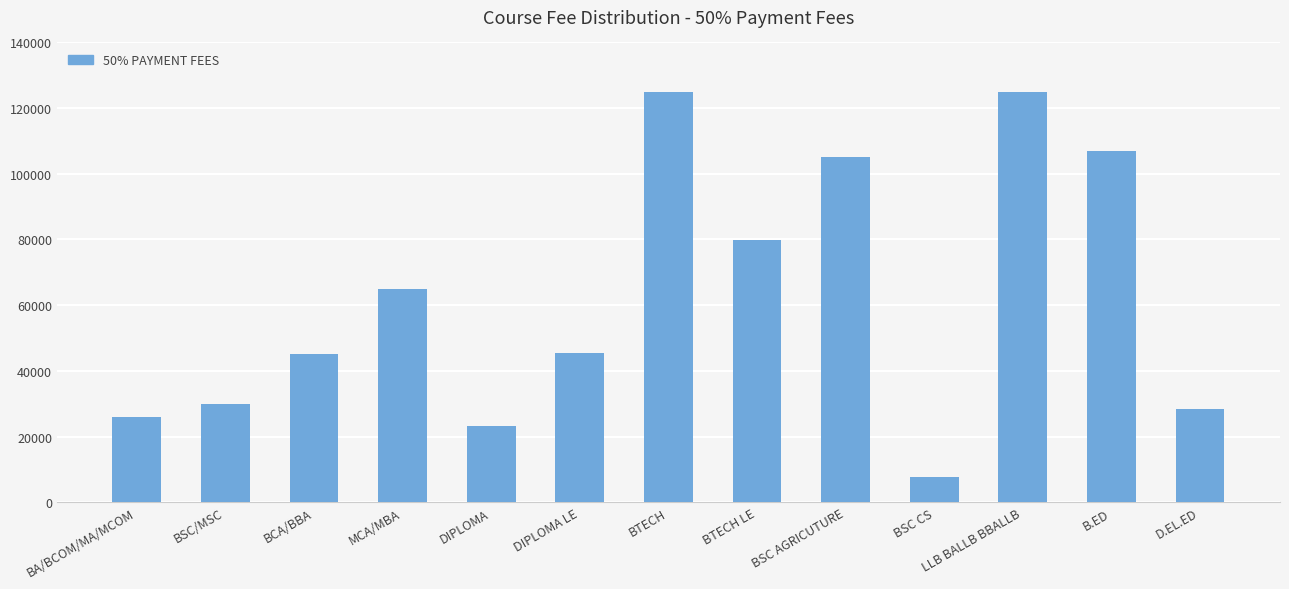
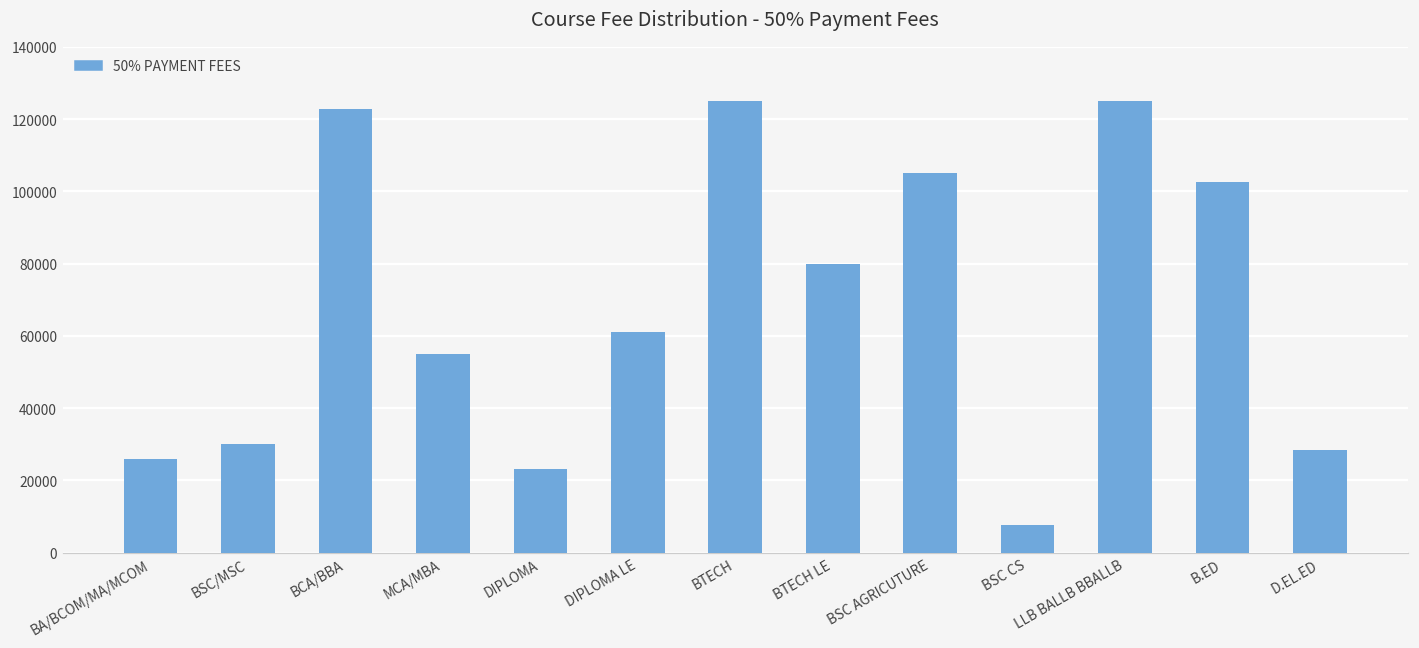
BCA/BBA: 45000 -> 123000
MCA/MBA: 65000 -> 55000
DIPLOMA LE: 46000 -> 61000
B.ED: 107000 -> 103000
